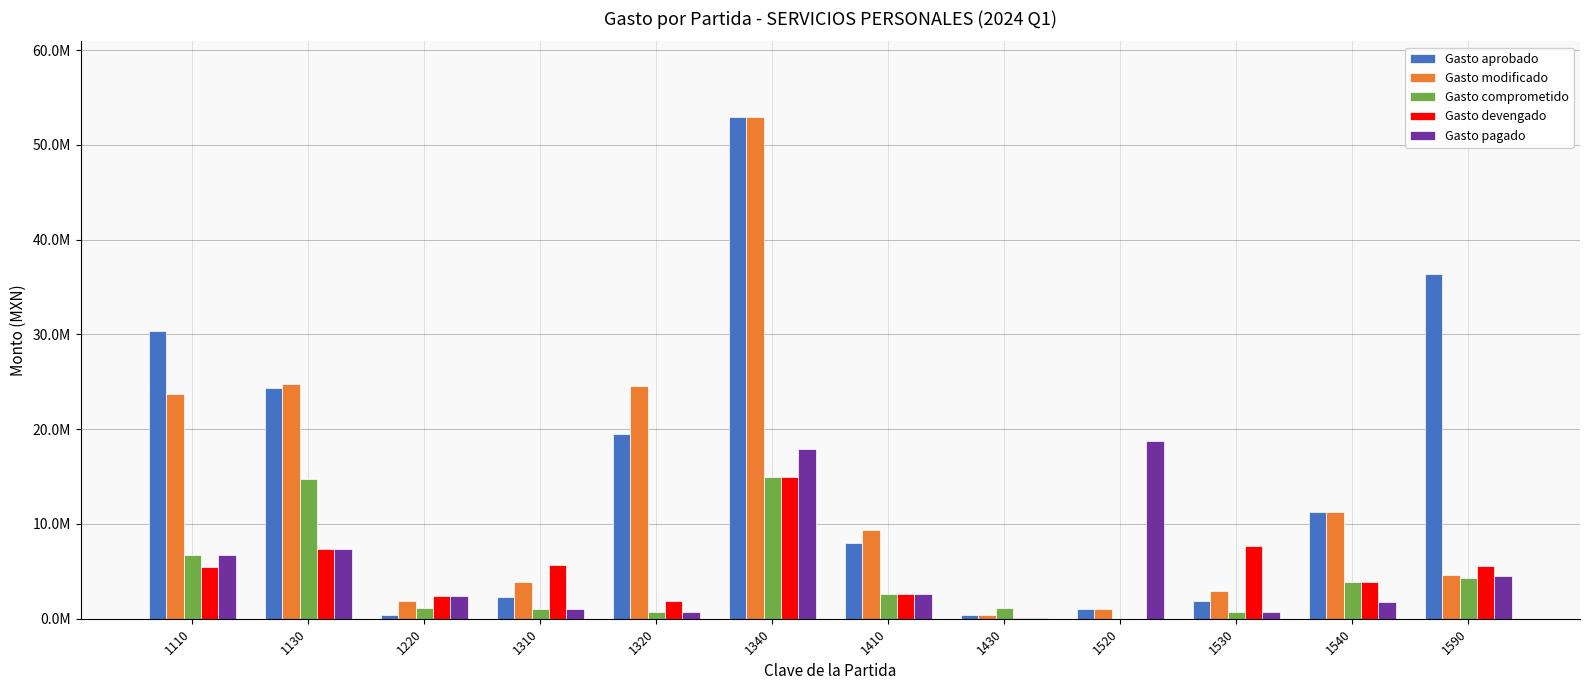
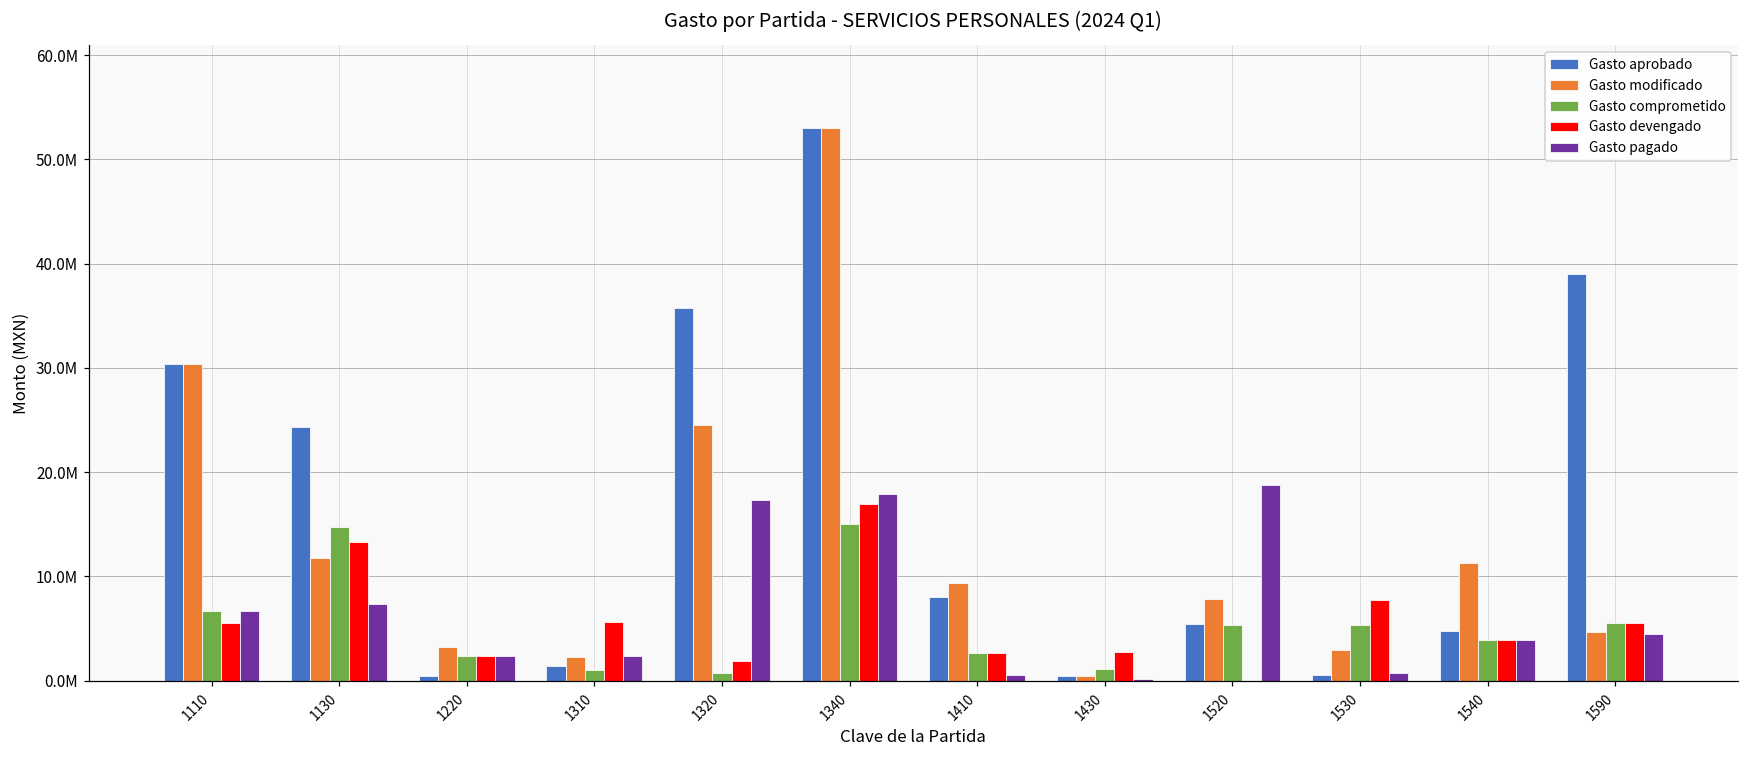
Gasto modificado, 1110: 24000000 -> 30000000
Gasto modificado, 1130: 25000000 -> 12000000
Gasto devengado, 1130: 7000000 -> 13000000
Gasto modificado, 1220: 2000000 -> 3000000
Gasto comprometido, 1220: 1000000 -> 2000000
Gasto aprobado, 1310: 2000000 -> 1000000
Gasto modificado, 1310: 4000000 -> 2000000
Gasto pagado, 1310: 1000000 -> 2000000
Gasto aprobado, 1320: 19000000 -> 36000000
Gasto pagado, 1320: 1000000 -> 17000000
Gasto devengado, 1340: 15000000 -> 17000000
Gasto pagado, 1410: 3000000 -> 1000000
Gasto devengado, 1430: 0 -> 3000000
Gasto aprobado, 1520: 1000000 -> 5000000
Gasto modificado, 1520: 1000000 -> 8000000
Gasto comprometido, 1520: 0 -> 5000000
Gasto aprobado, 1530: 2000000 -> 1000000
Gasto comprometido, 1530: 1000000 -> 5000000
Gasto aprobado, 1540: 11000000 -> 5000000
Gasto pagado, 1540: 2000000 -> 4000000
Gasto aprobado, 1590: 36000000 -> 39000000
Gasto comprometido, 1590: 4000000 -> 6000000
